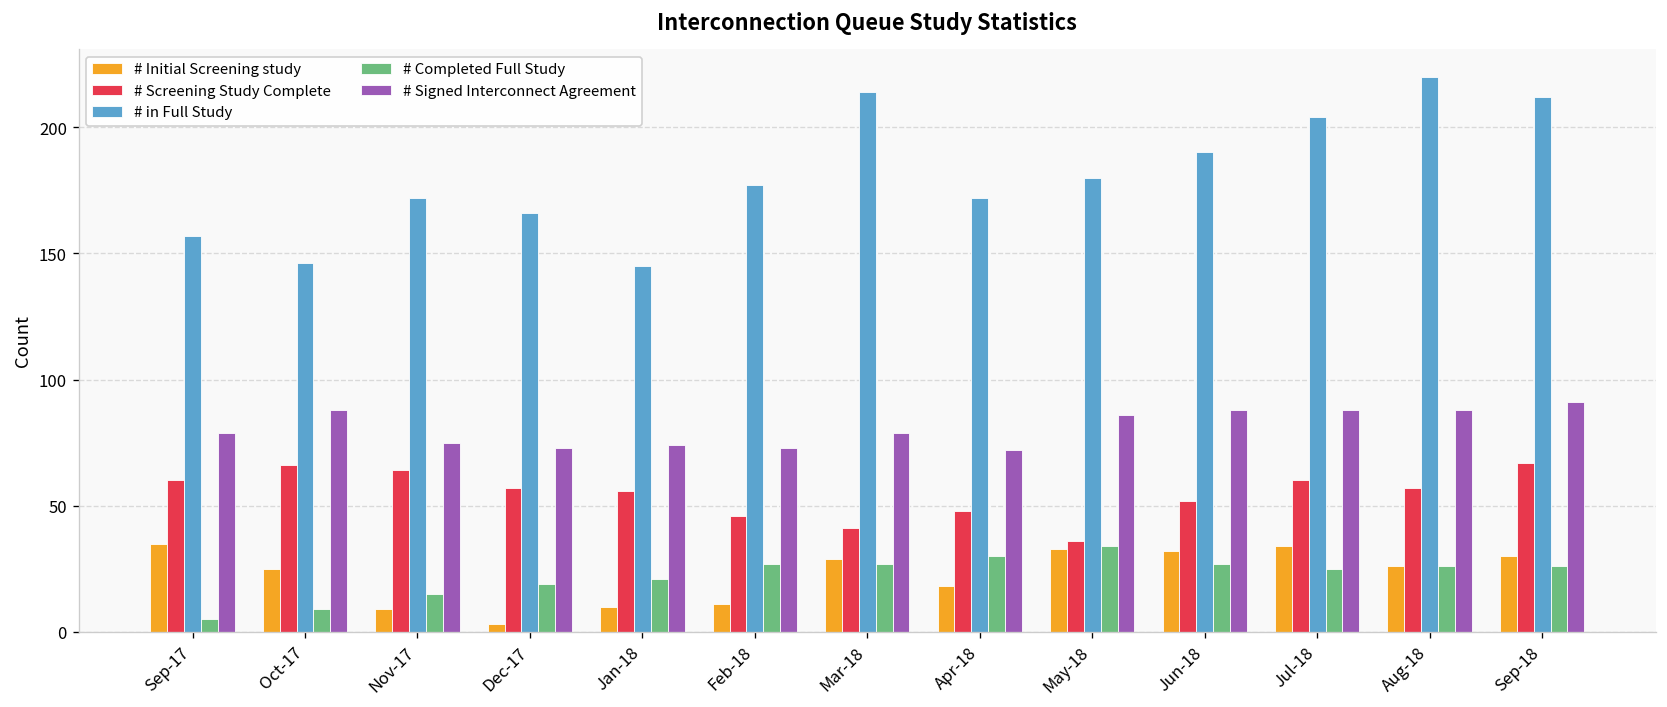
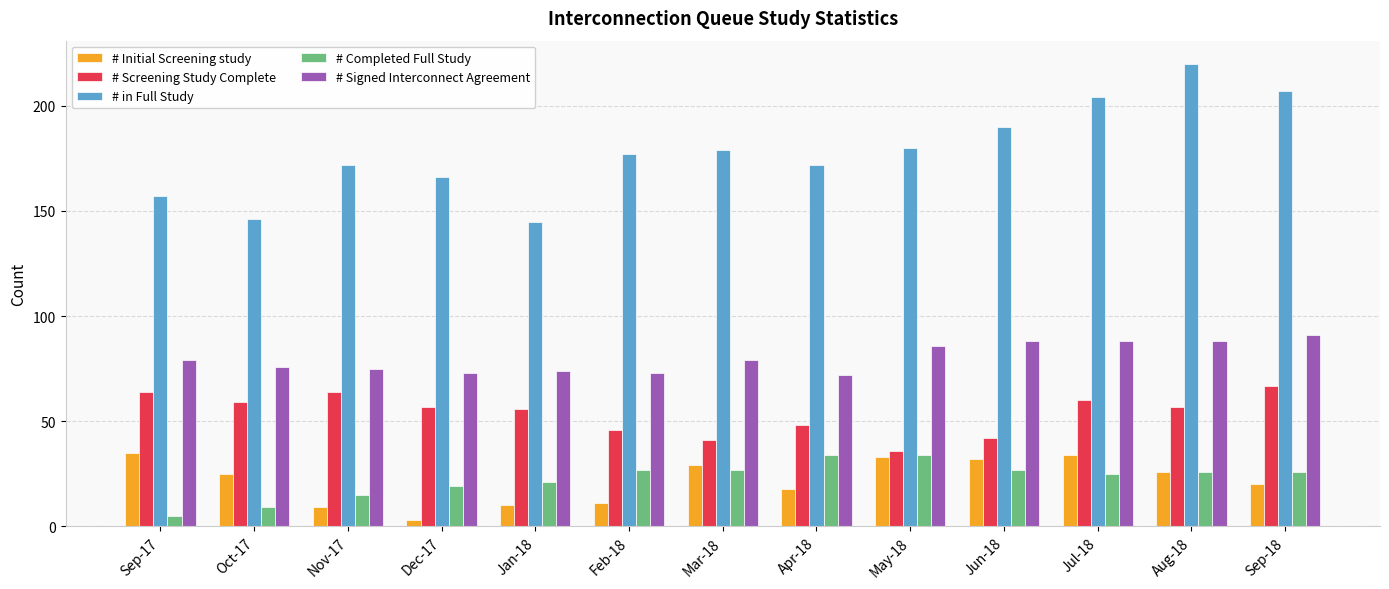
# Screening Study Complete, Sep-17: 60 -> 64
# Screening Study Complete, Oct-17: 66 -> 59
# Signed Interconnect Agreement, Oct-17: 88 -> 76
# in Full Study, Mar-18: 214 -> 179
# Completed Full Study, Apr-18: 30 -> 34
# Screening Study Complete, Jun-18: 52 -> 42
# Initial Screening study, Sep-18: 30 -> 20
# in Full Study, Sep-18: 212 -> 207
